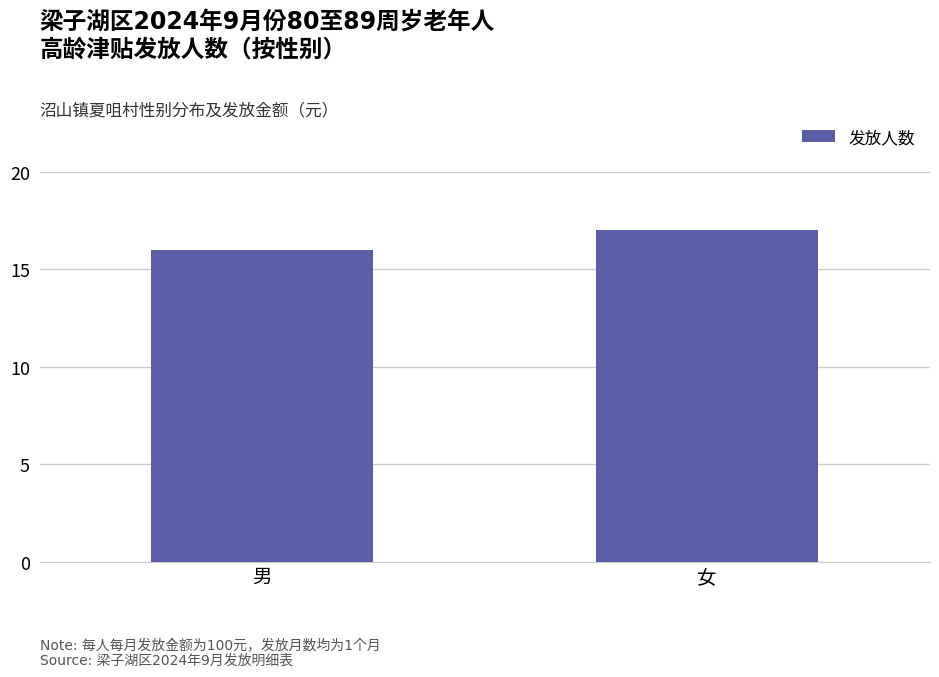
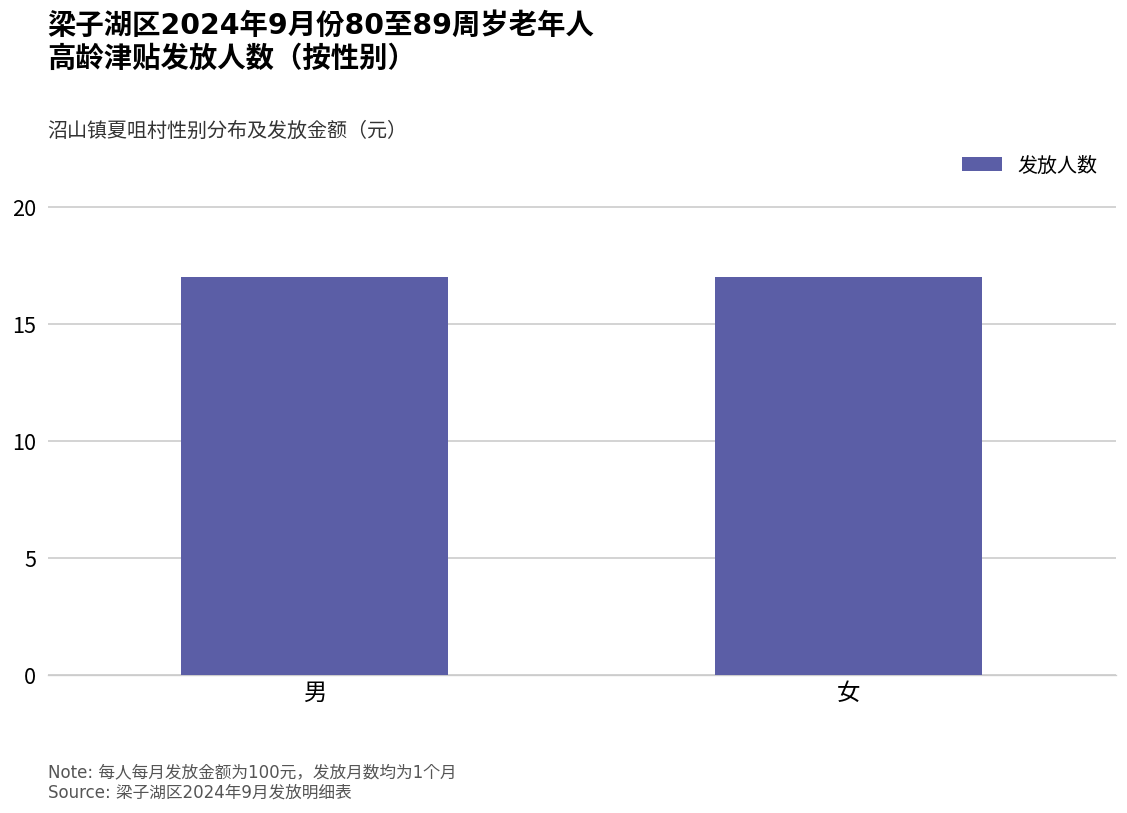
男: 16 -> 17
